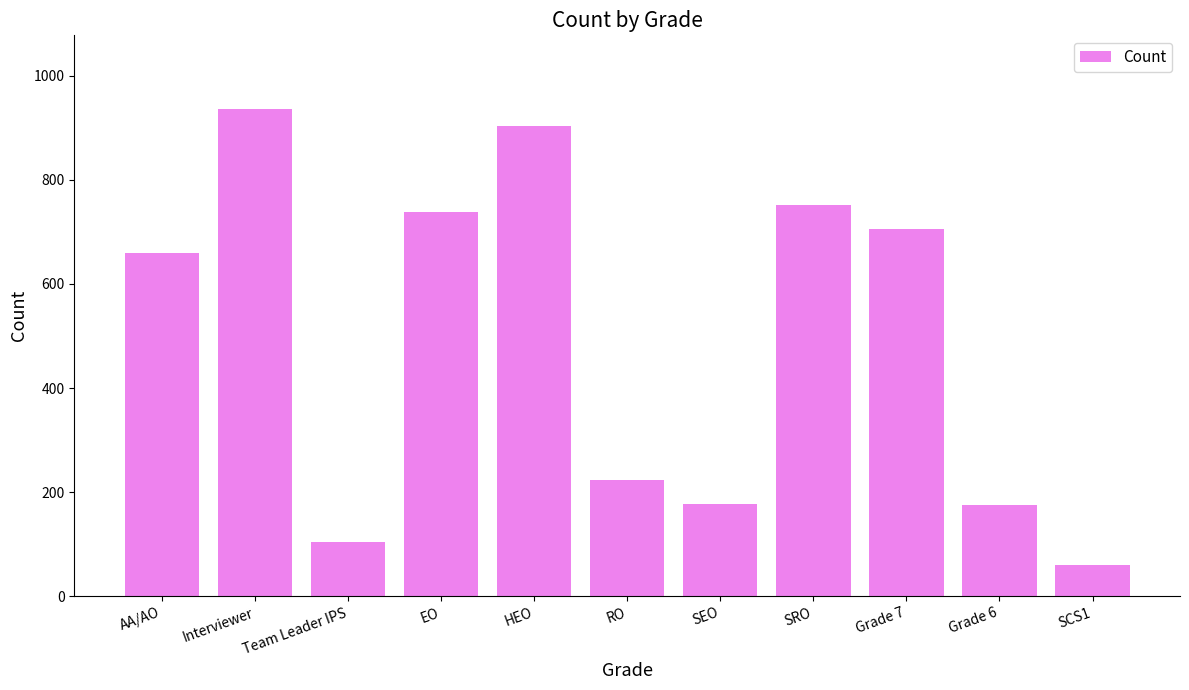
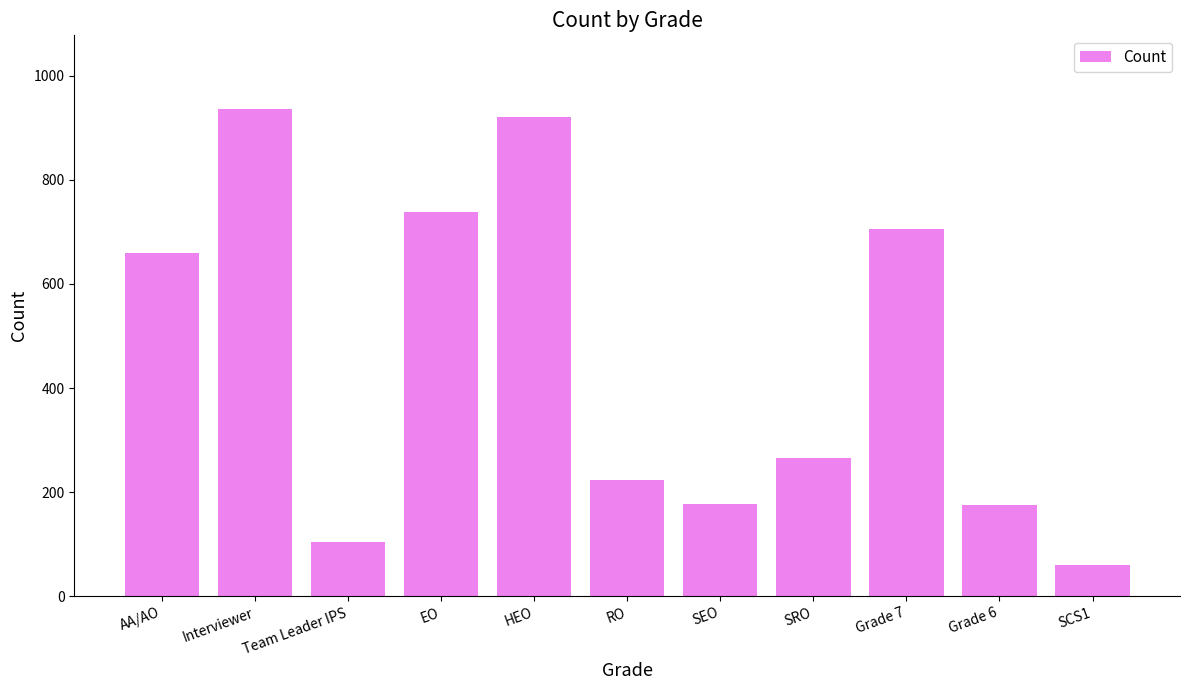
HEO: 900 -> 920
SRO: 750 -> 270
